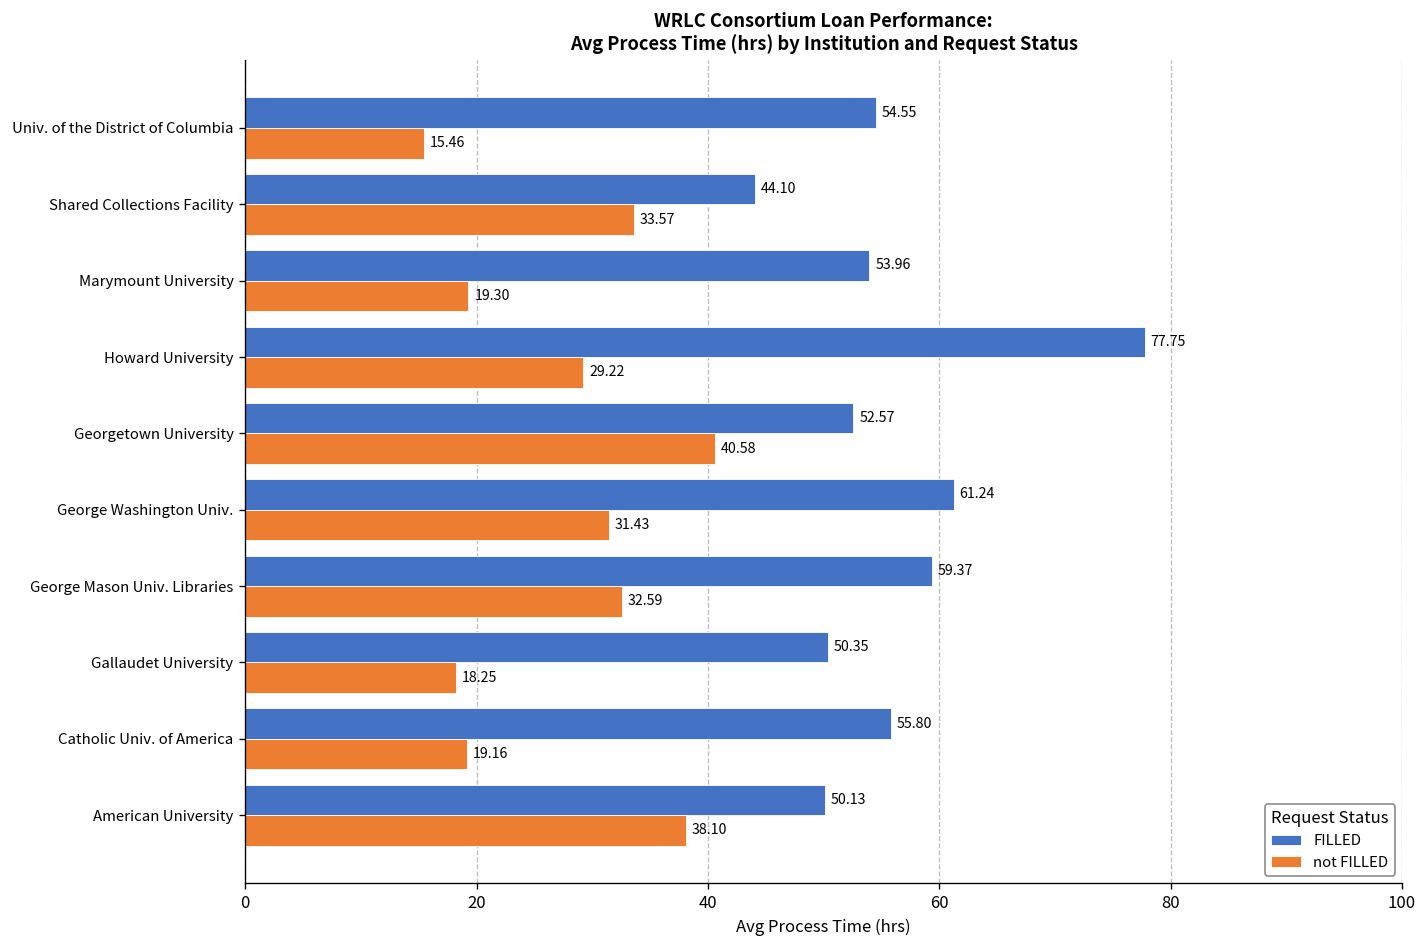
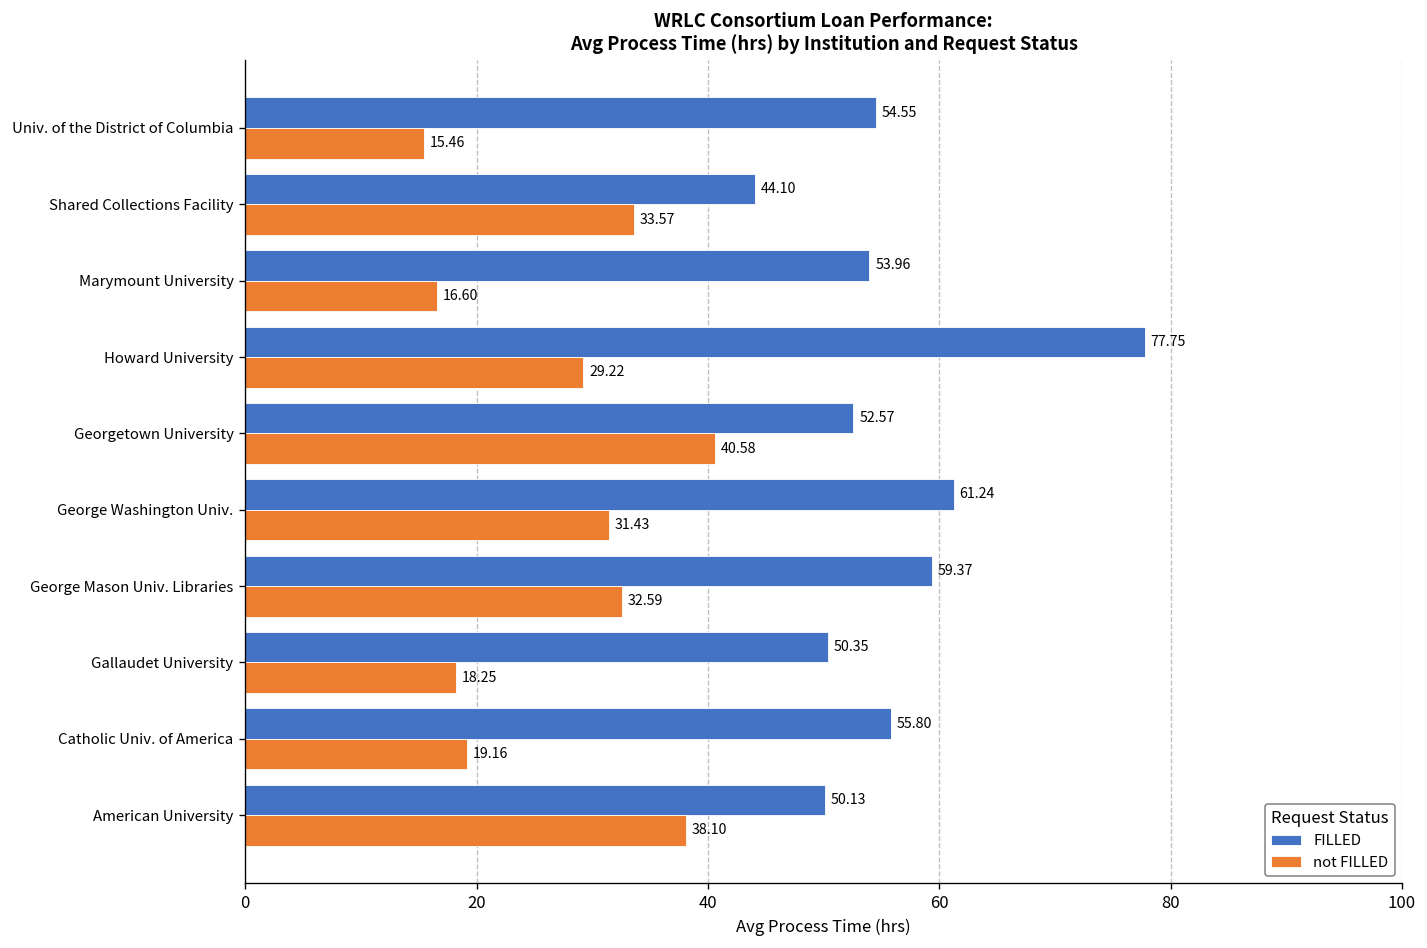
not FILLED, Marymount University: 19.30 -> 16.60
